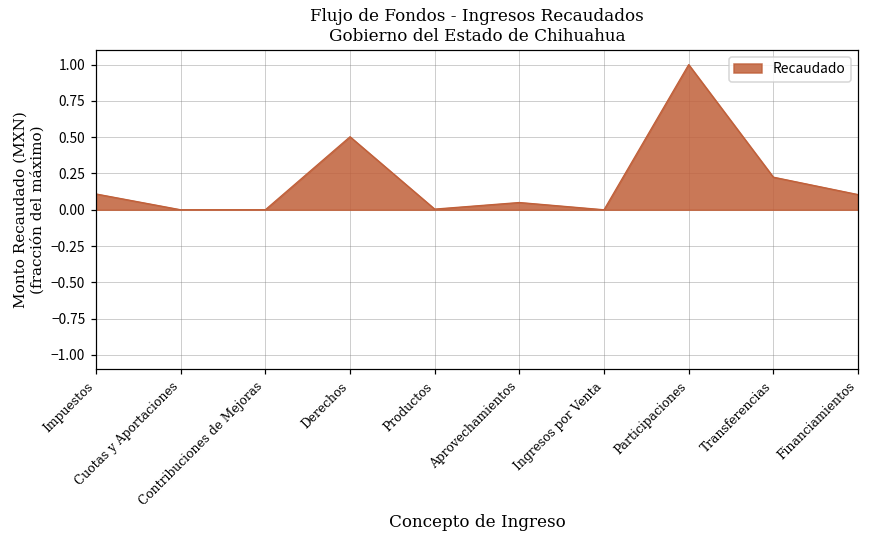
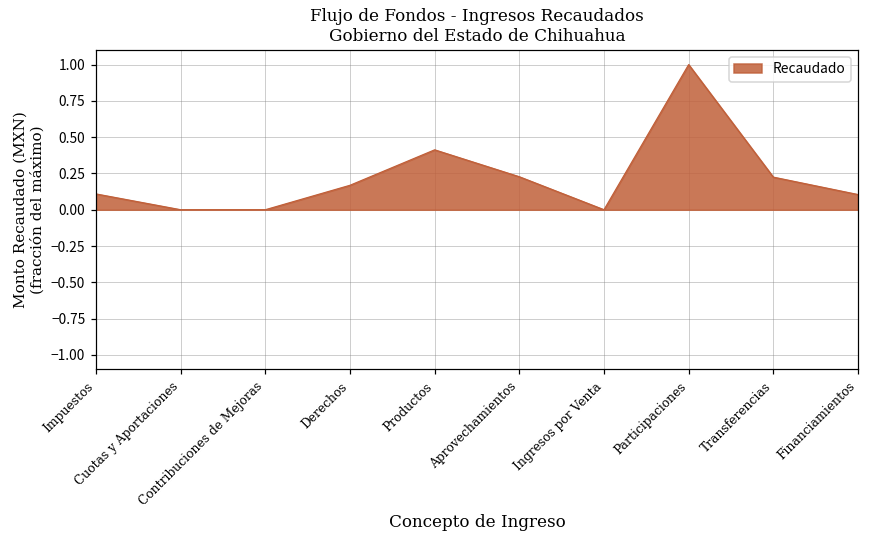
Derechos: 0.50 -> 0.17
Productos: 0.00 -> 0.41
Aprovechamientos: 0.05 -> 0.23
